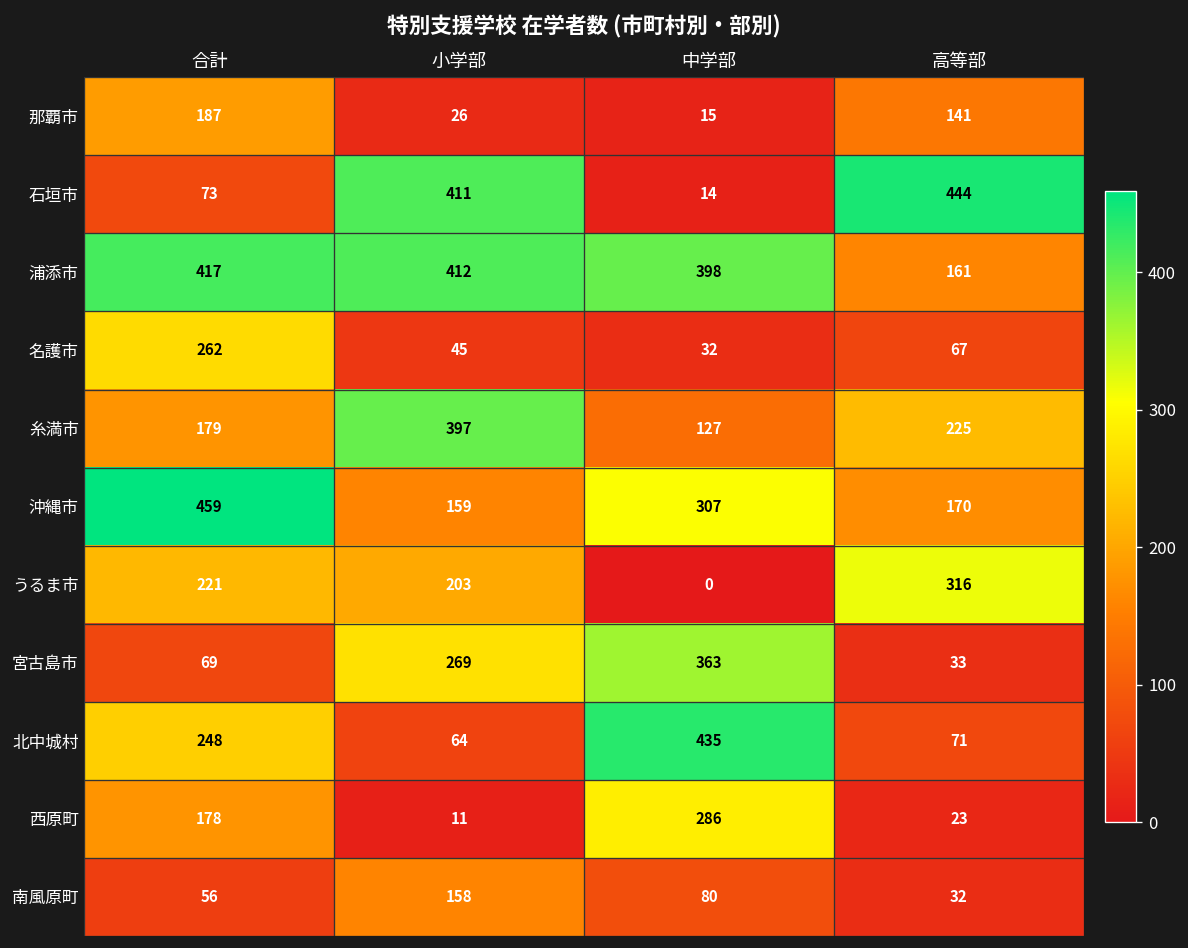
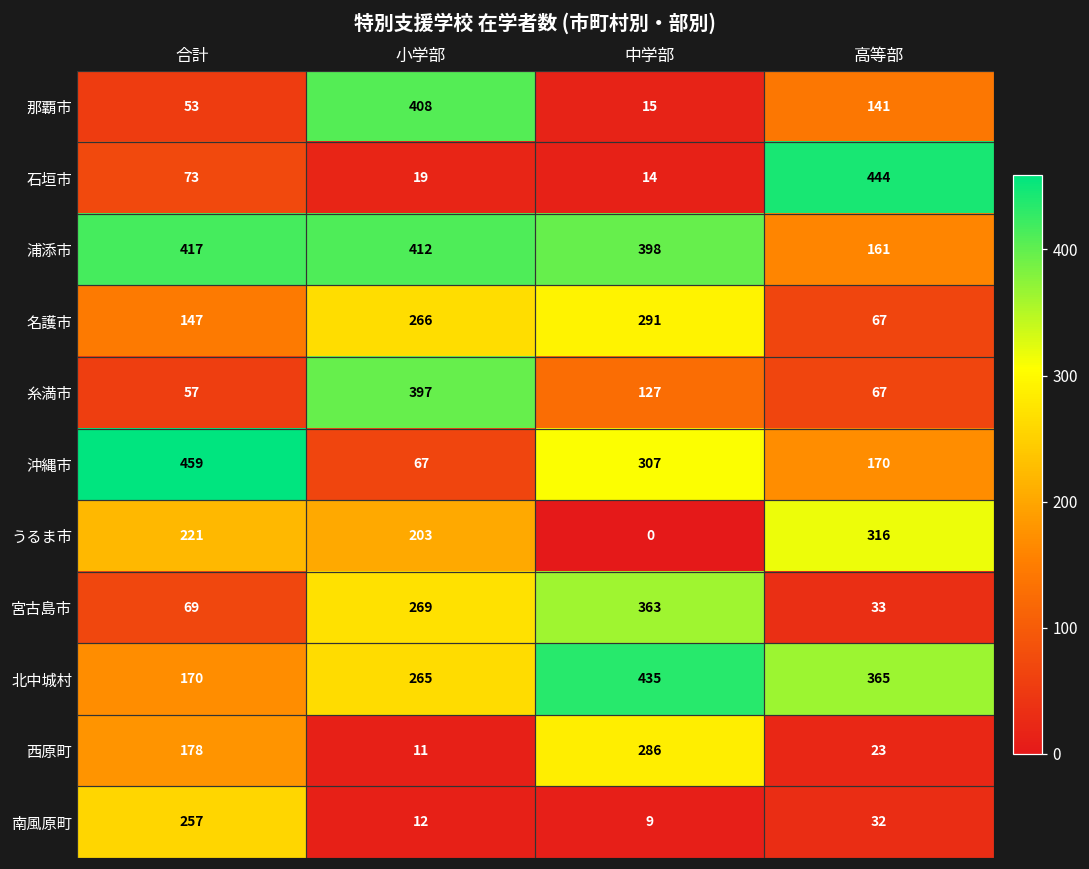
那覇市, 合計: 187 -> 53
那覇市, 小学部: 26 -> 408
石垣市, 小学部: 411 -> 19
名護市, 合計: 262 -> 147
名護市, 小学部: 45 -> 266
名護市, 中学部: 32 -> 291
糸満市, 合計: 179 -> 57
糸満市, 高等部: 225 -> 67
沖縄市, 小学部: 159 -> 67
北中城村, 合計: 248 -> 170
北中城村, 小学部: 64 -> 265
北中城村, 高等部: 71 -> 365
南風原町, 合計: 56 -> 257
南風原町, 小学部: 158 -> 12
南風原町, 中学部: 80 -> 9
